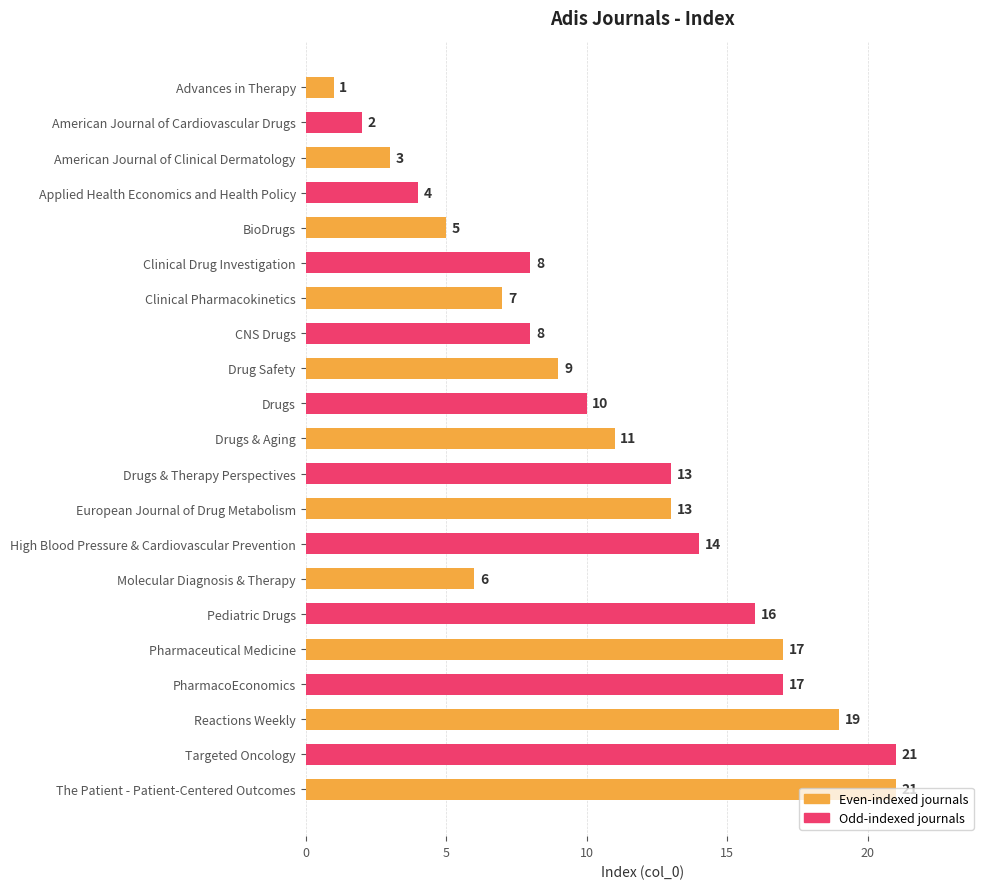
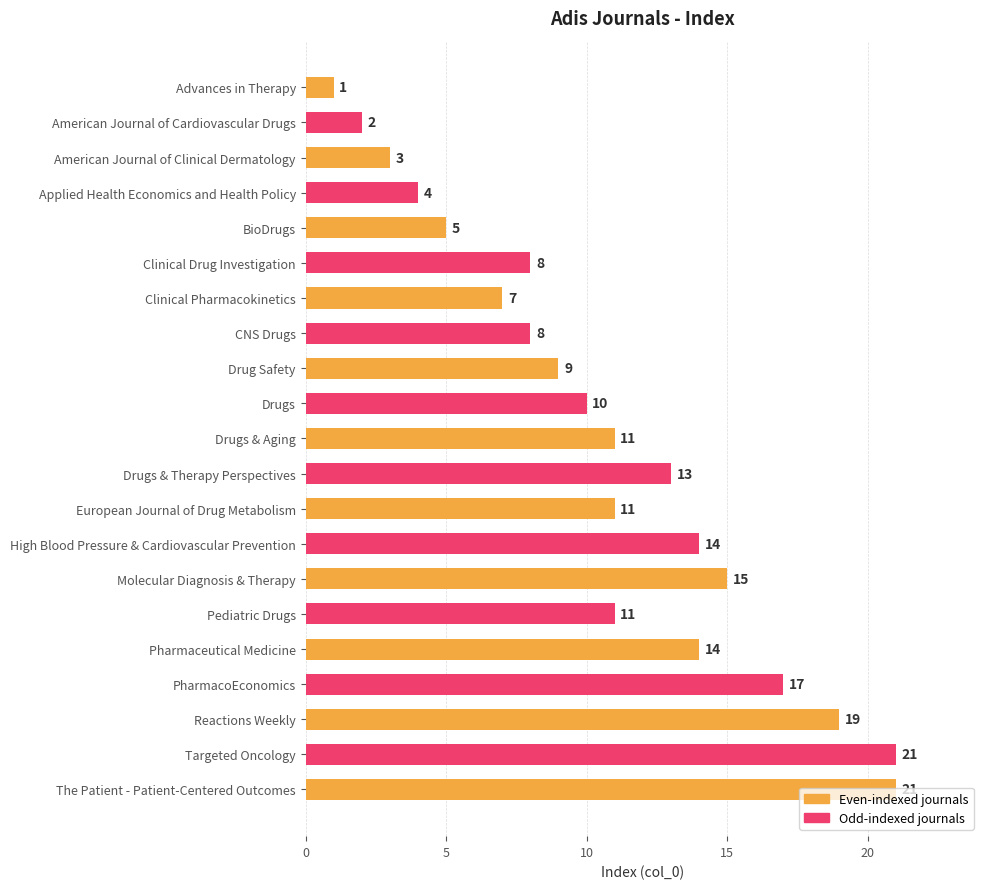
European Journal of Drug Metabolism: 13 -> 11
Molecular Diagnosis & Therapy: 6 -> 15
Pediatric Drugs: 16 -> 11
Pharmaceutical Medicine: 17 -> 14
